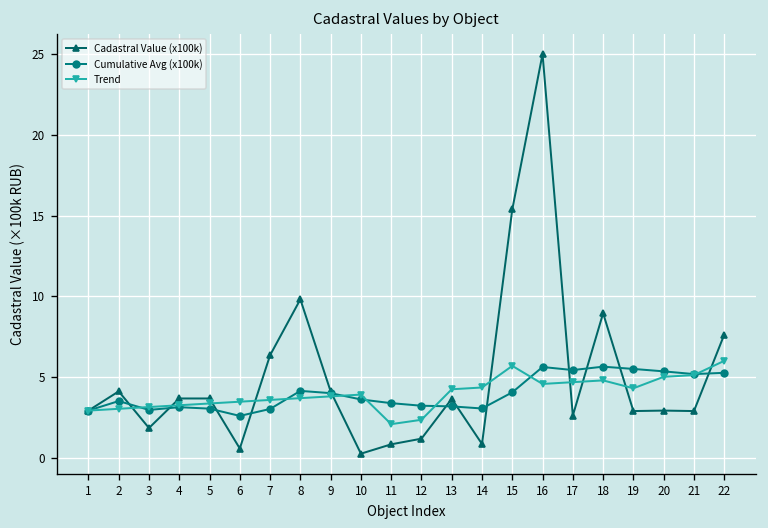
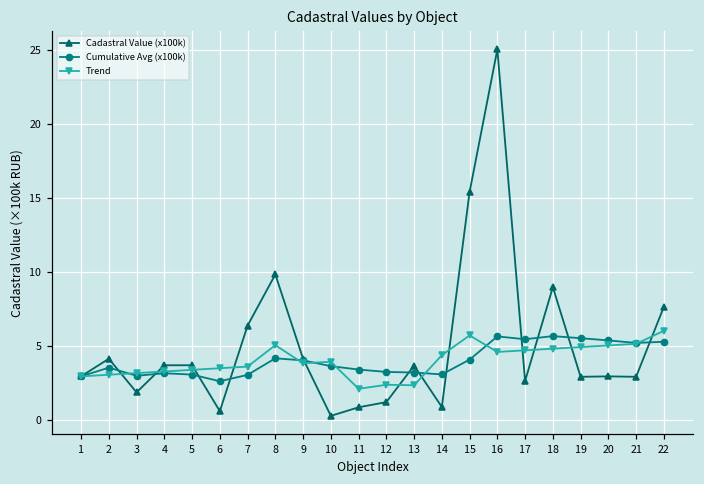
Trend, 8: 3.7 -> 5.0
Trend, 13: 4.2 -> 2.3
Trend, 19: 4.3 -> 4.9
